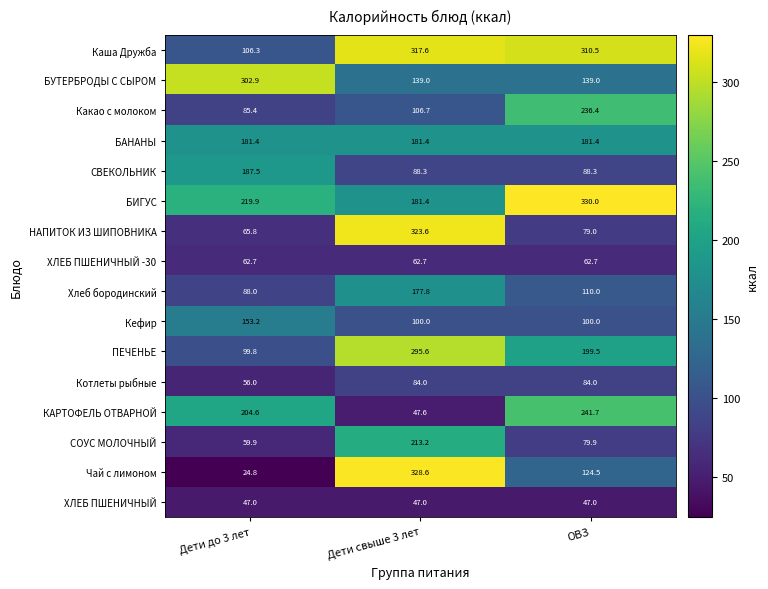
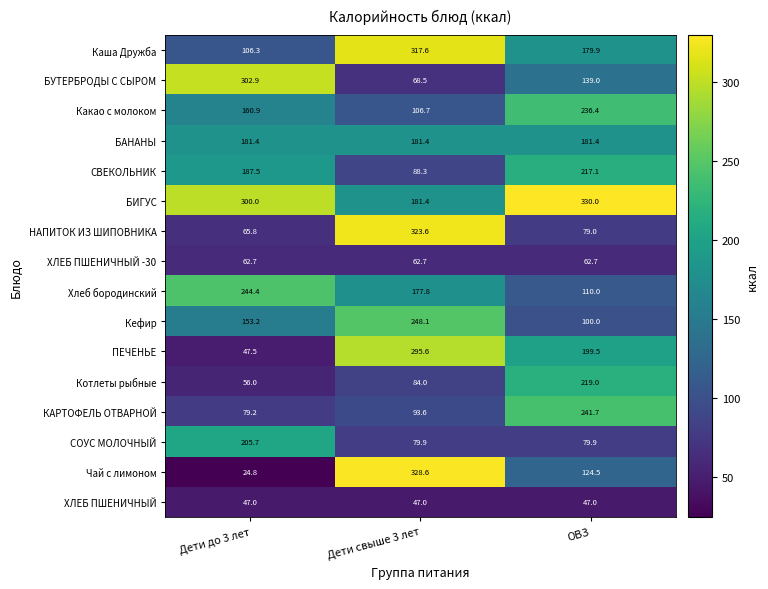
Каша Дружба, ОВЗ: 310.5 -> 179.9
БУТЕРБРОДЫ С СЫРОМ, Дети свыше 3 лет: 139.0 -> 68.5
Какао с молоком, Дети до 3 лет: 85.4 -> 160.9
СВЕКОЛЬНИК, ОВЗ: 88.3 -> 217.1
БИГУС, Дети до 3 лет: 219.9 -> 300.0
Хлеб бородинский, Дети до 3 лет: 88.0 -> 244.4
Кефир, Дети свыше 3 лет: 100.0 -> 248.1
ПЕЧЕНЬЕ, Дети до 3 лет: 99.8 -> 47.5
Котлеты рыбные, ОВЗ: 84.0 -> 219.0
КАРТОФЕЛЬ ОТВАРНОЙ, Дети до 3 лет: 204.6 -> 79.2
КАРТОФЕЛЬ ОТВАРНОЙ, Дети свыше 3 лет: 47.6 -> 93.6
СОУС МОЛОЧНЫЙ, Дети до 3 лет: 59.9 -> 205.7
СОУС МОЛОЧНЫЙ, Дети свыше 3 лет: 213.2 -> 79.9
